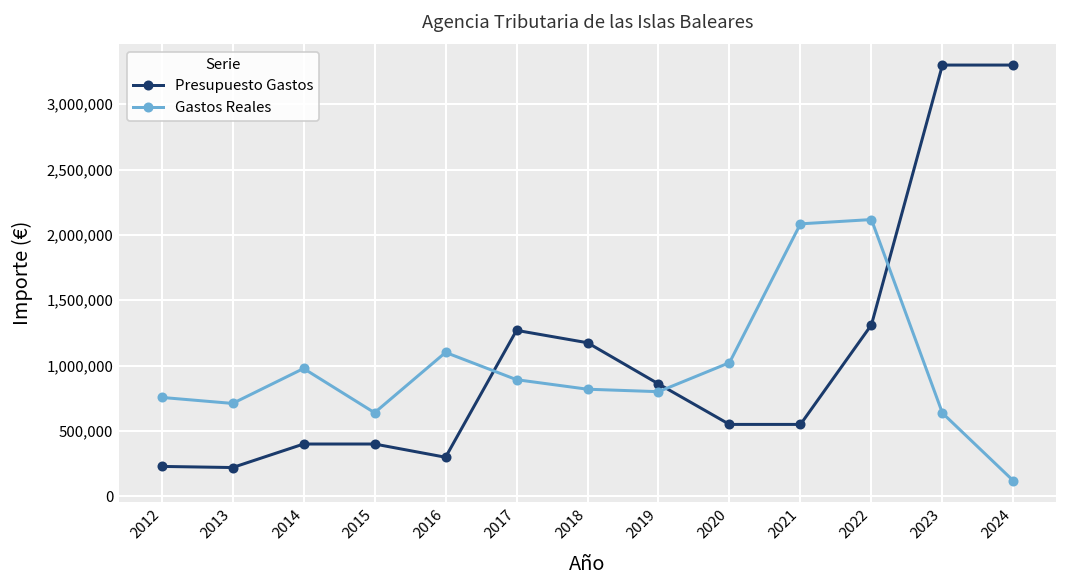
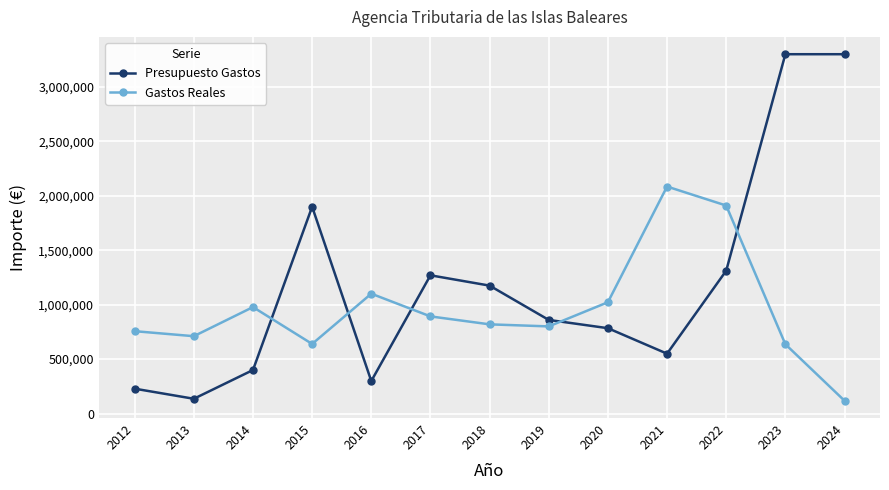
Presupuesto Gastos, 2013: 220,000 -> 140,000
Presupuesto Gastos, 2015: 400,000 -> 1,900,000
Presupuesto Gastos, 2020: 550,000 -> 780,000
Gastos Reales, 2022: 2,120,000 -> 1,910,000
